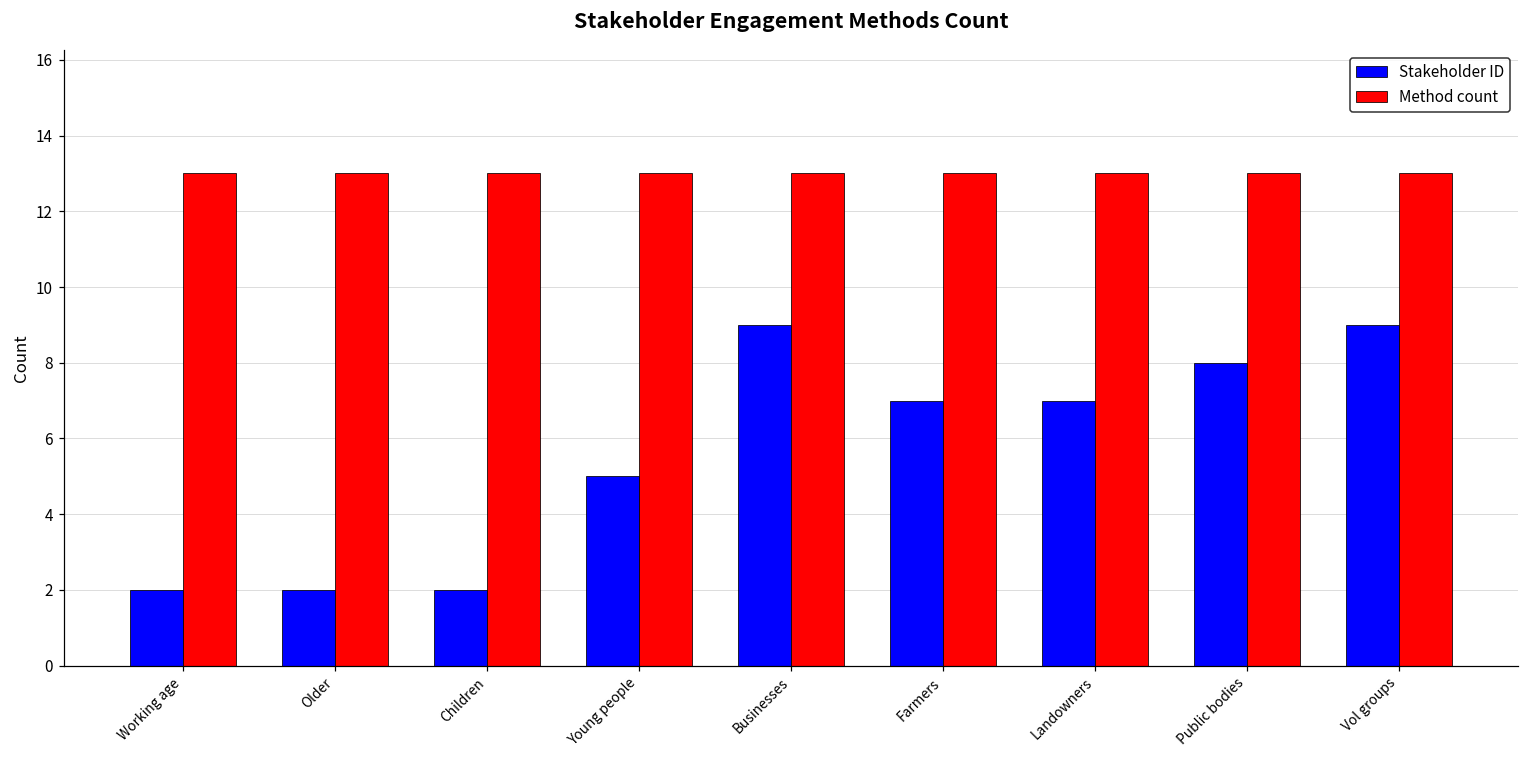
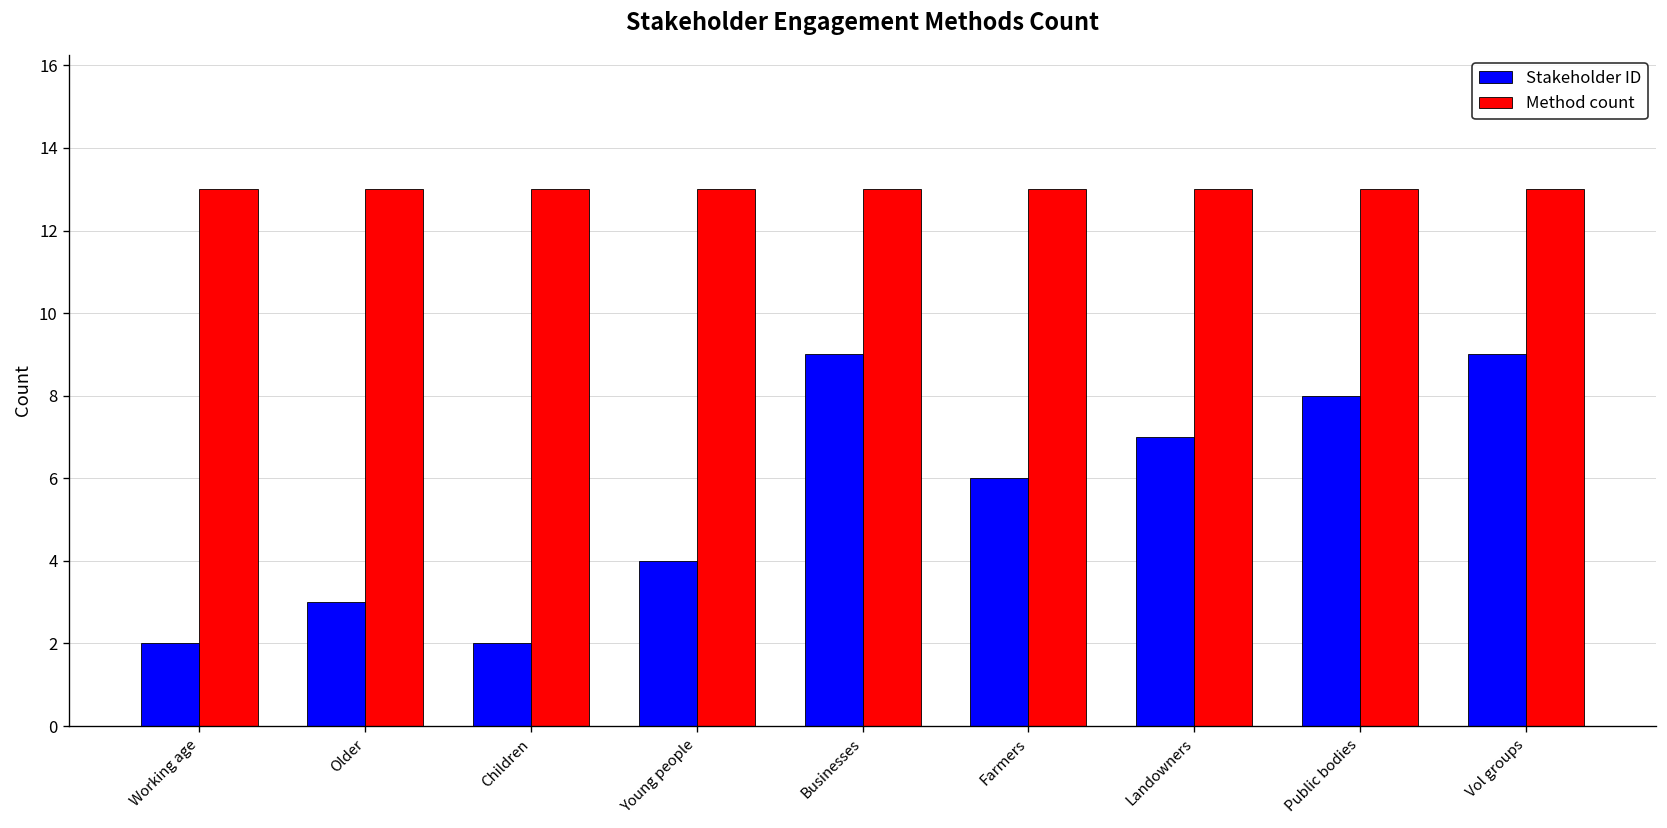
Stakeholder ID, Older: 2 -> 3
Stakeholder ID, Young people: 5 -> 4
Stakeholder ID, Farmers: 7 -> 6
